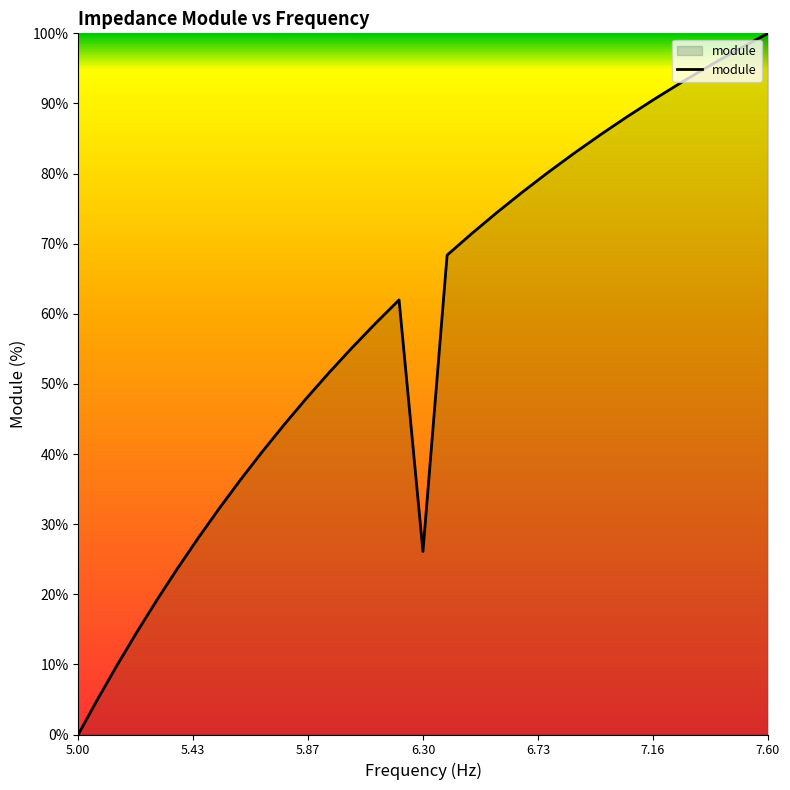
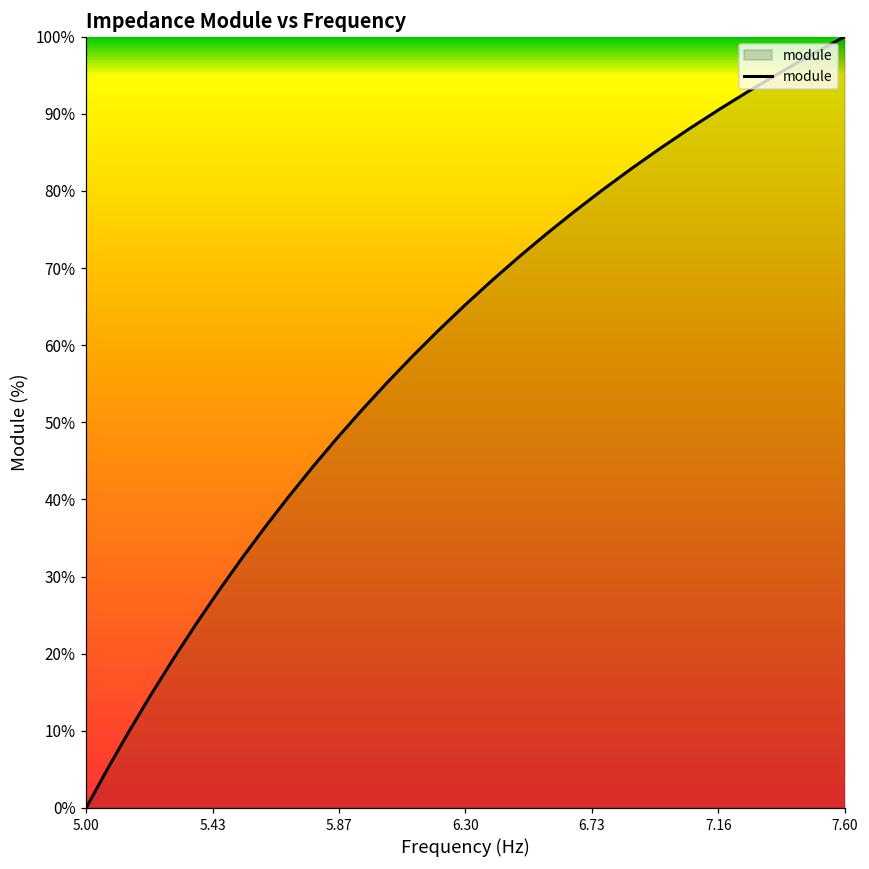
6.30: 26% -> 65%
